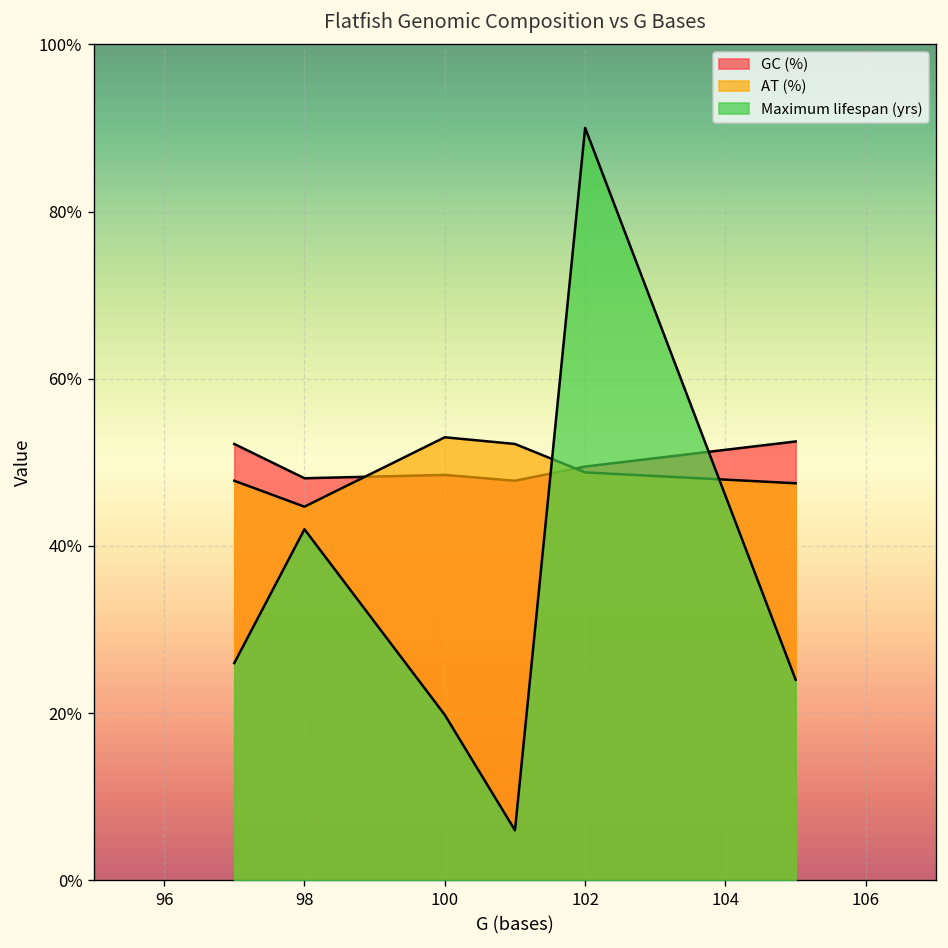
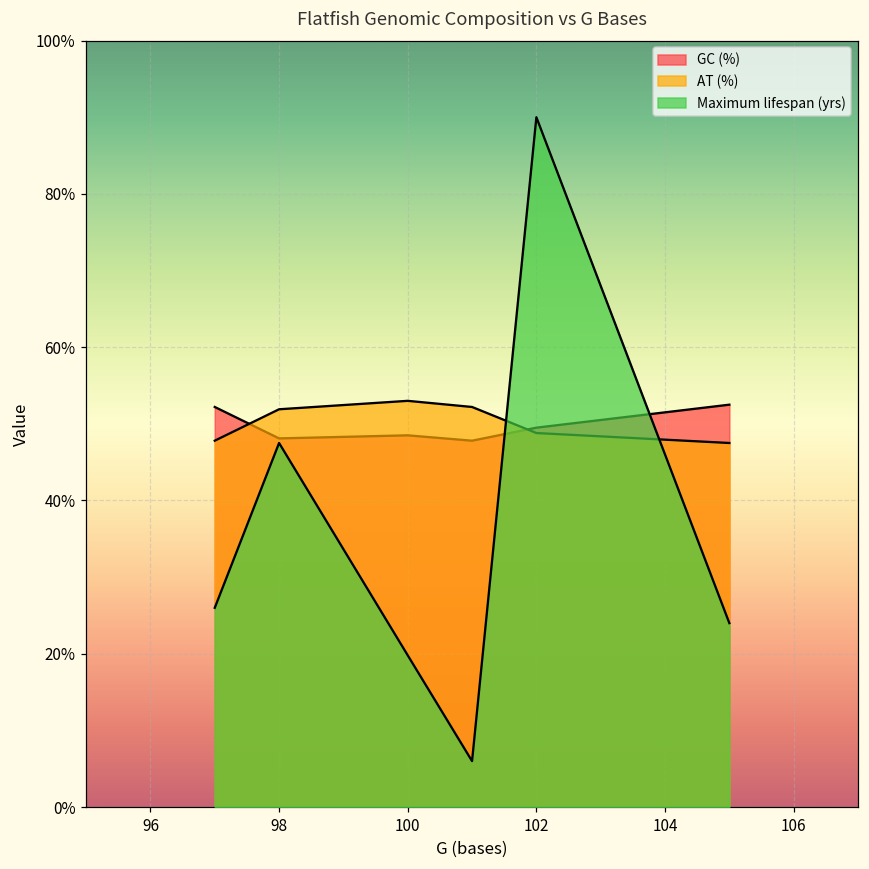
AT (%), 98: 45% -> 52%
Maximum lifespan (yrs), 98: 42% -> 48%
